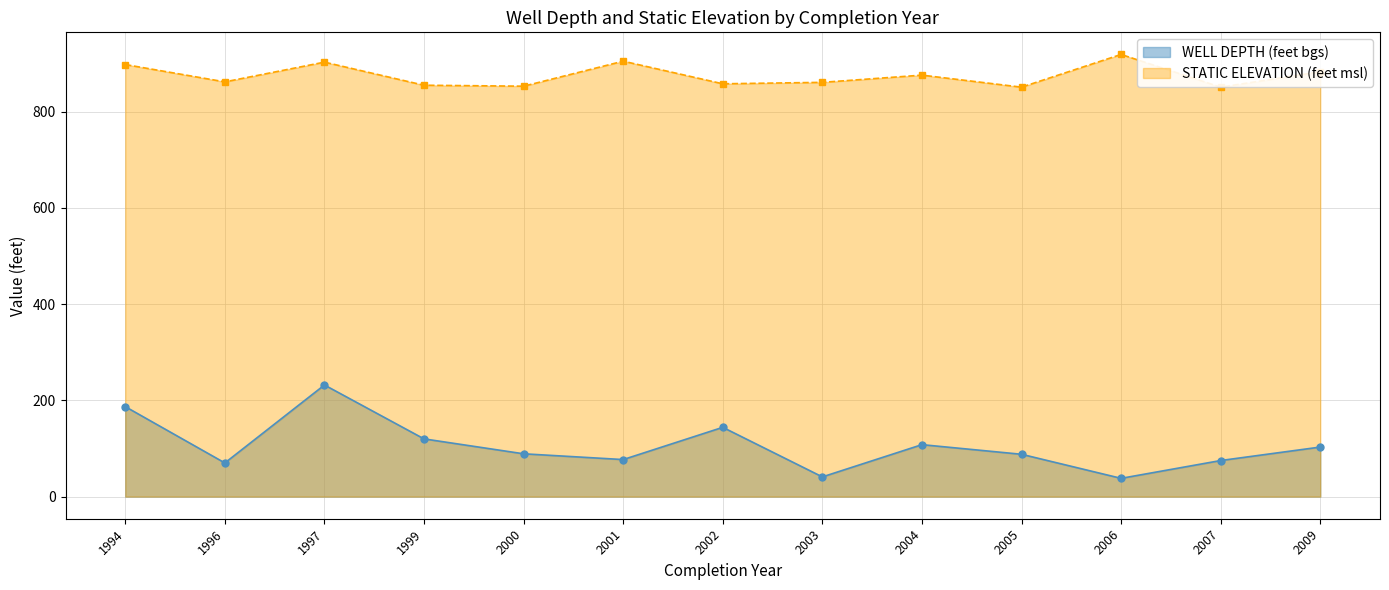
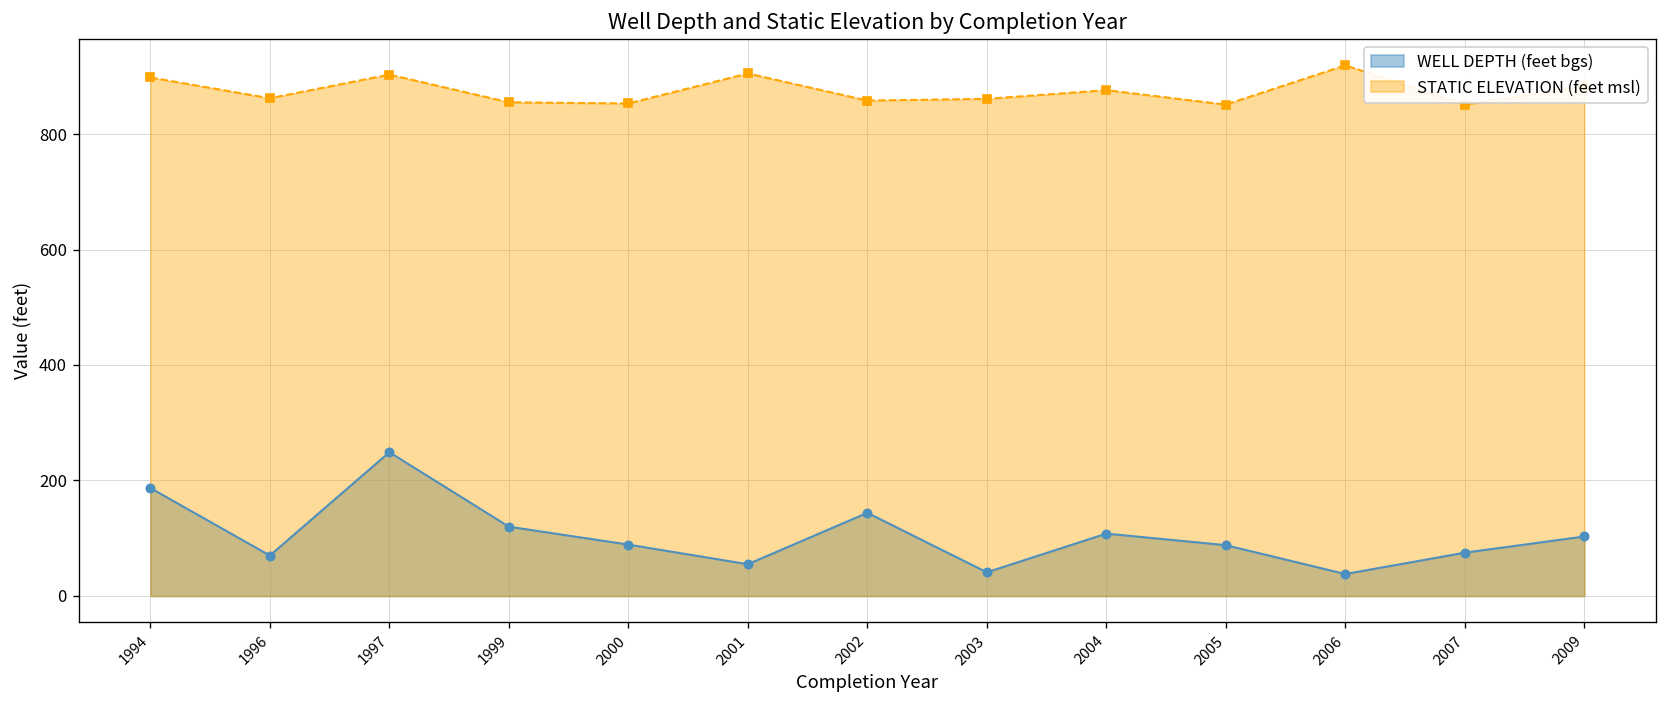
WELL DEPTH (feet bgs), 1997: 230 -> 250
WELL DEPTH (feet bgs), 2001: 80 -> 60
